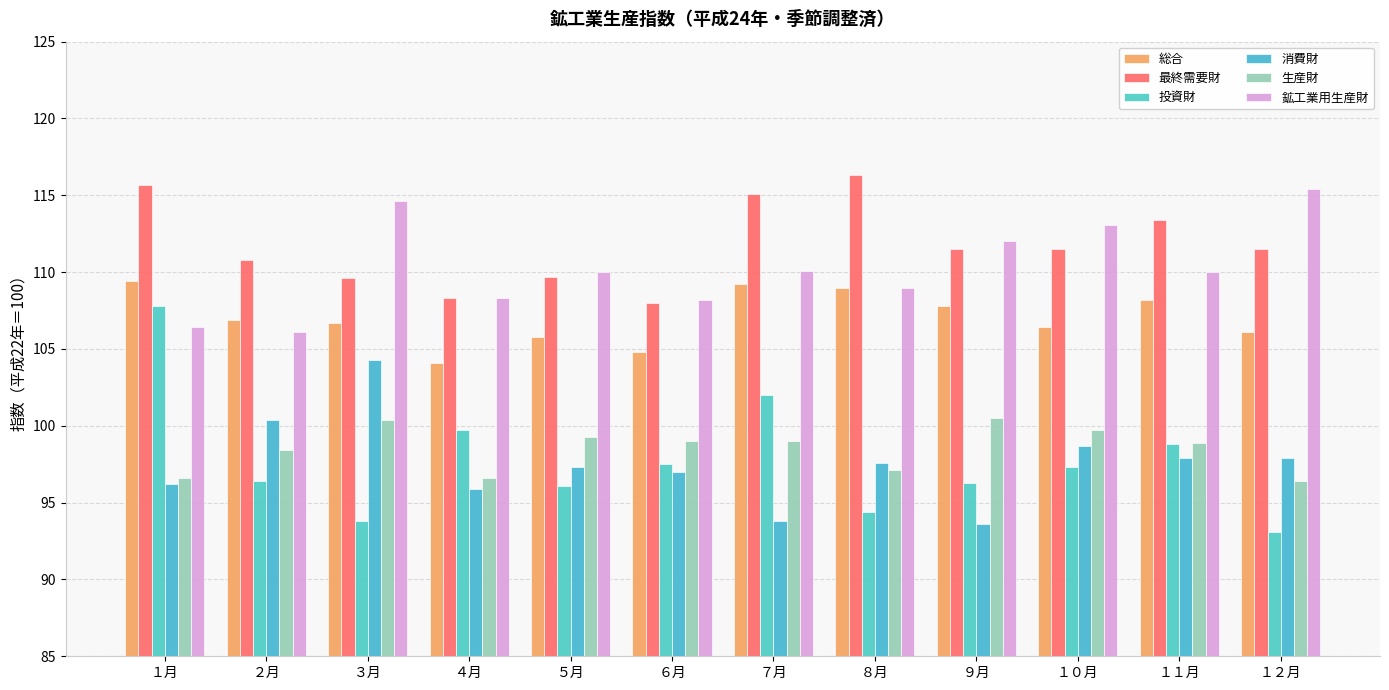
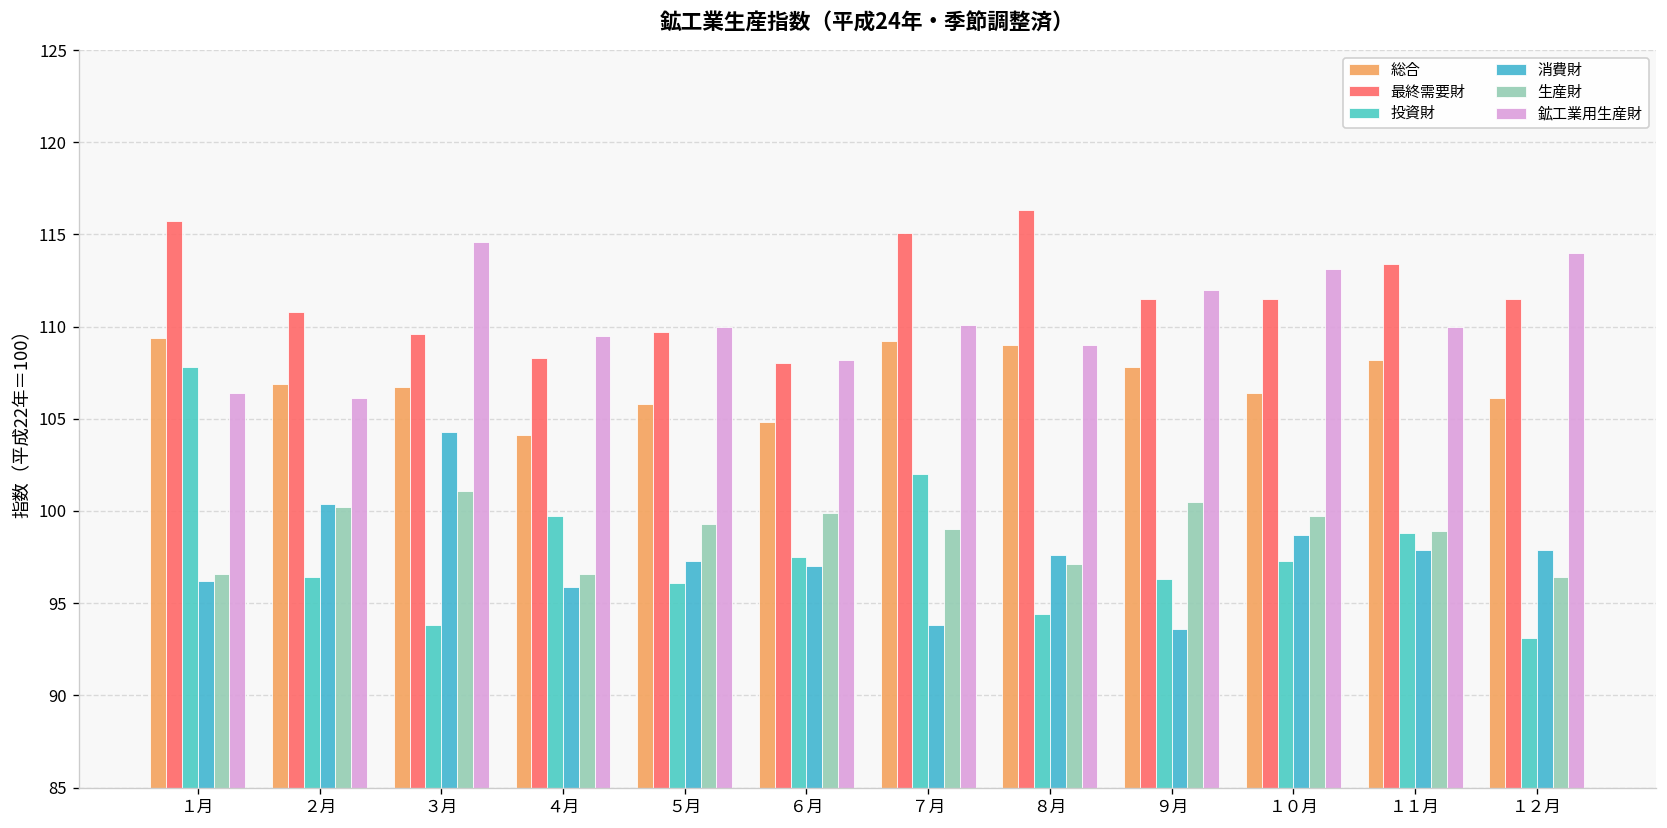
生産財, ２月: 98.4 -> 100.2
生産財, ３月: 100.4 -> 101.1
鉱工業用生産財, ４月: 108.3 -> 109.5
生産財, ６月: 99.0 -> 99.9
鉱工業用生産財, １２月: 115.4 -> 114.0
